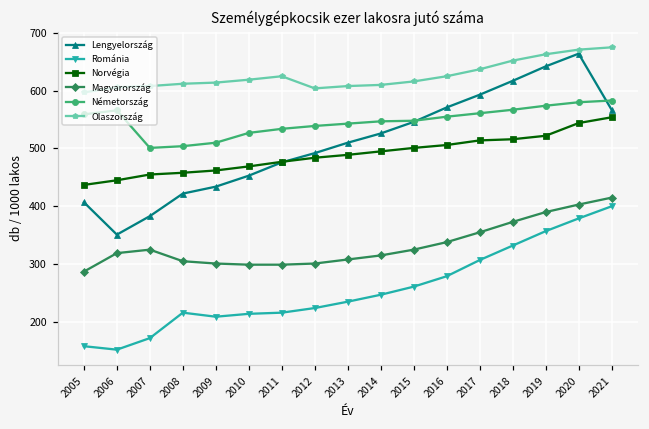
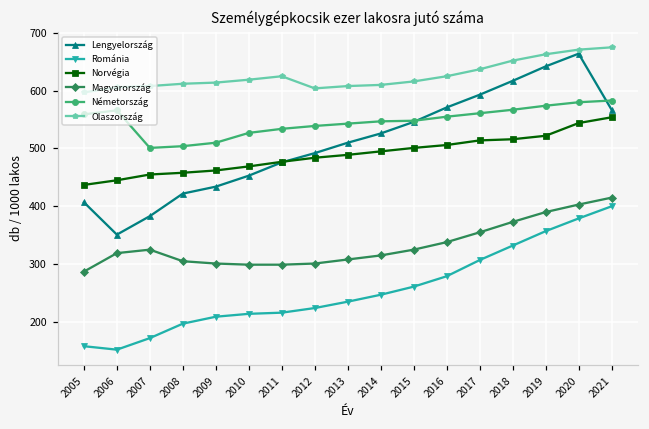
Románia, 2008: 220 -> 200
